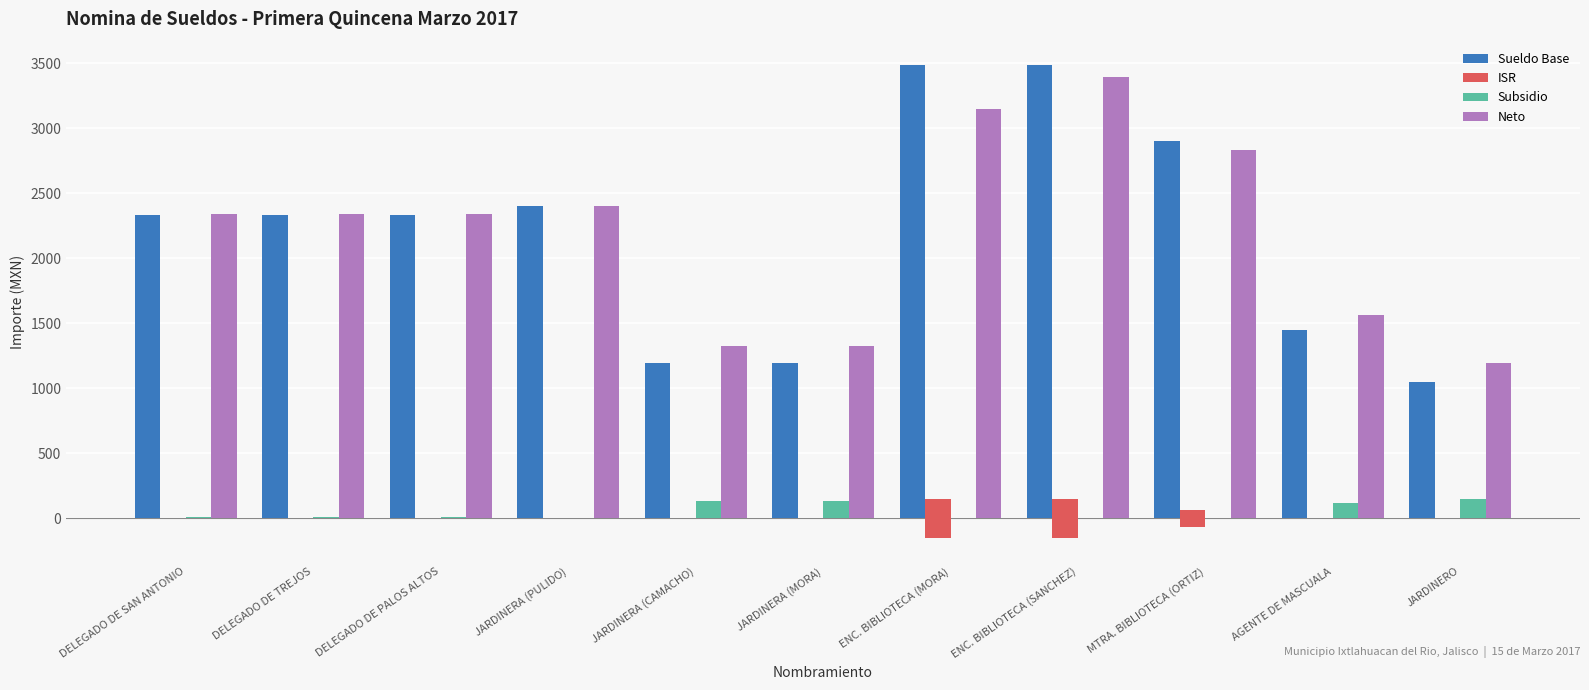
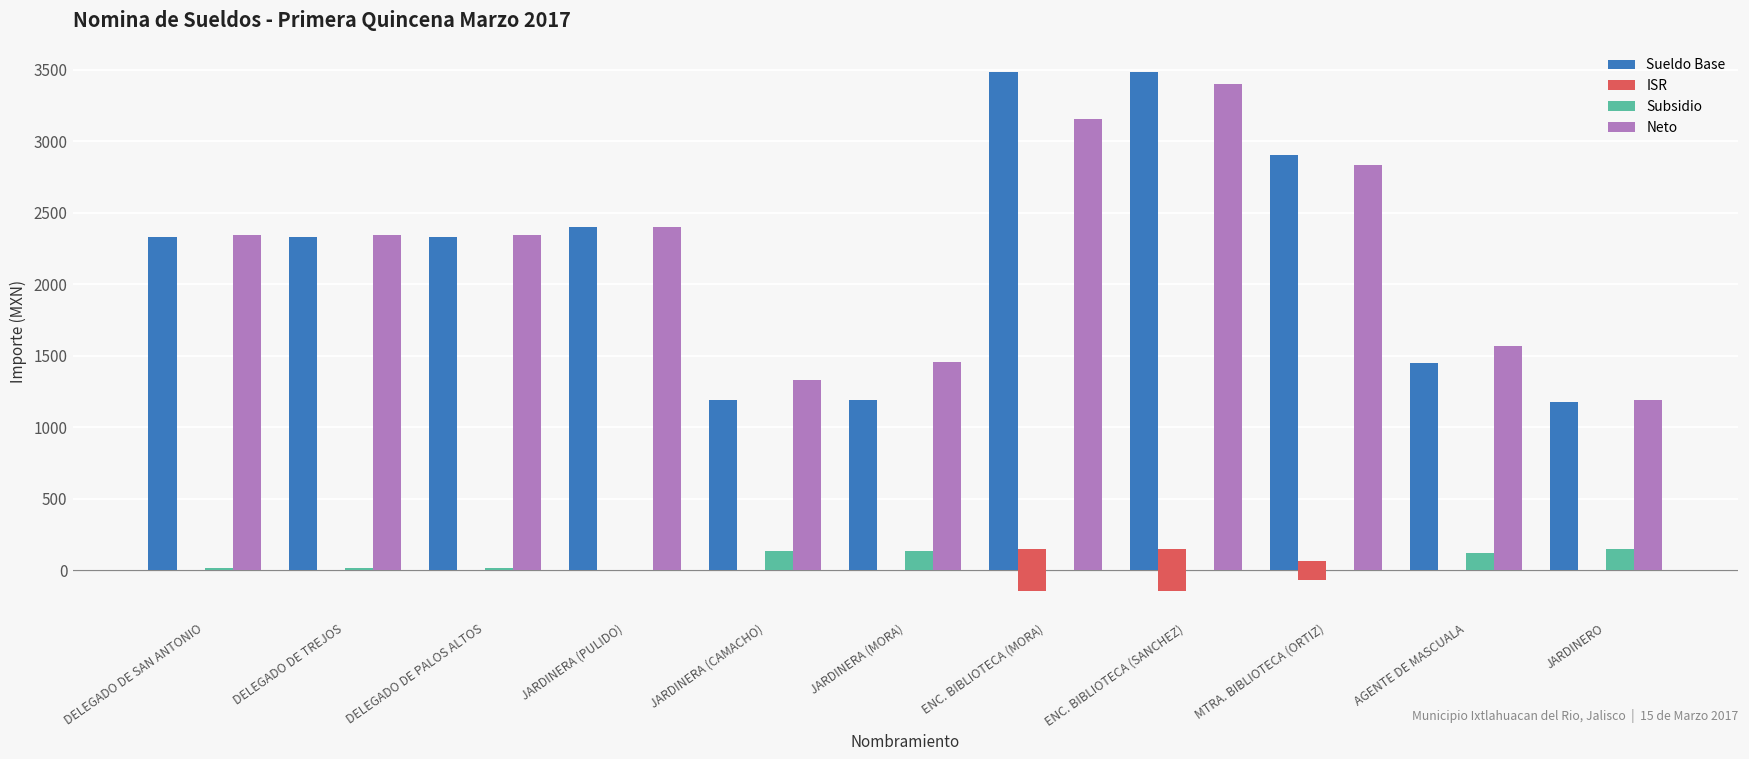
Neto, JARDINERA (MORA): 1330 -> 1460
Sueldo Base, JARDINERO: 1050 -> 1170
